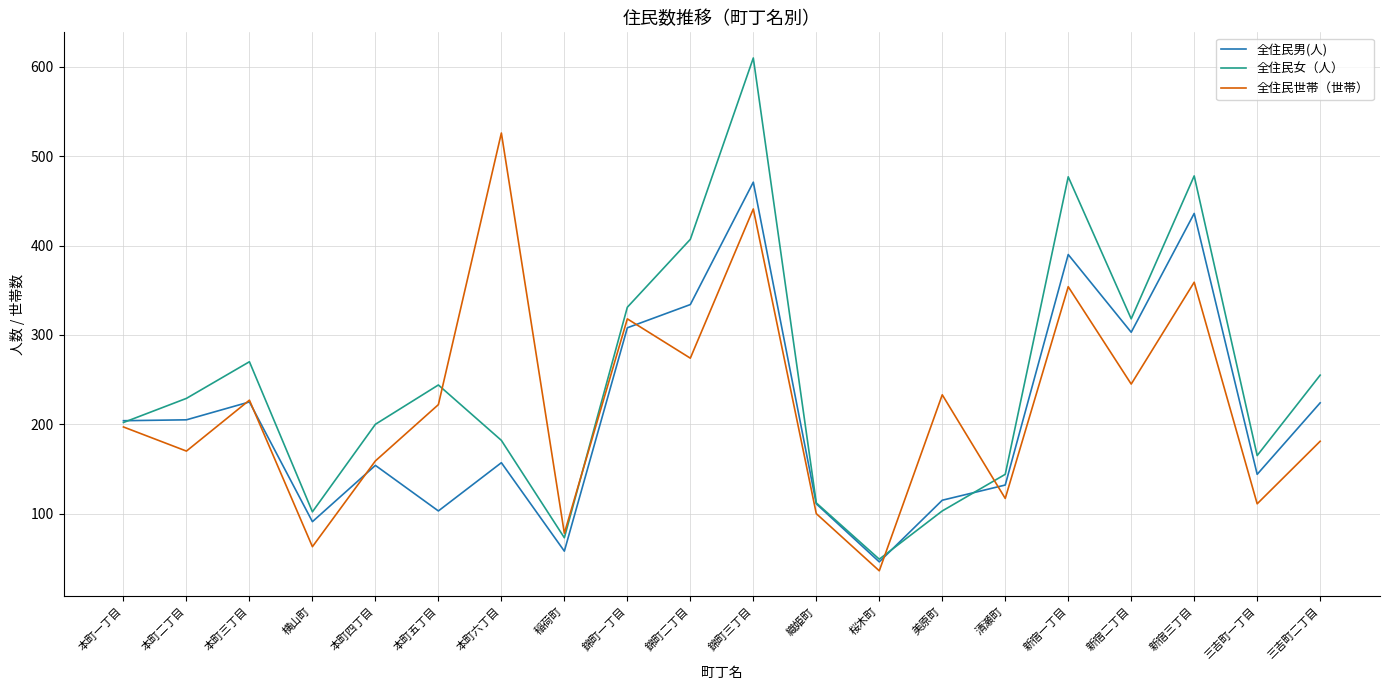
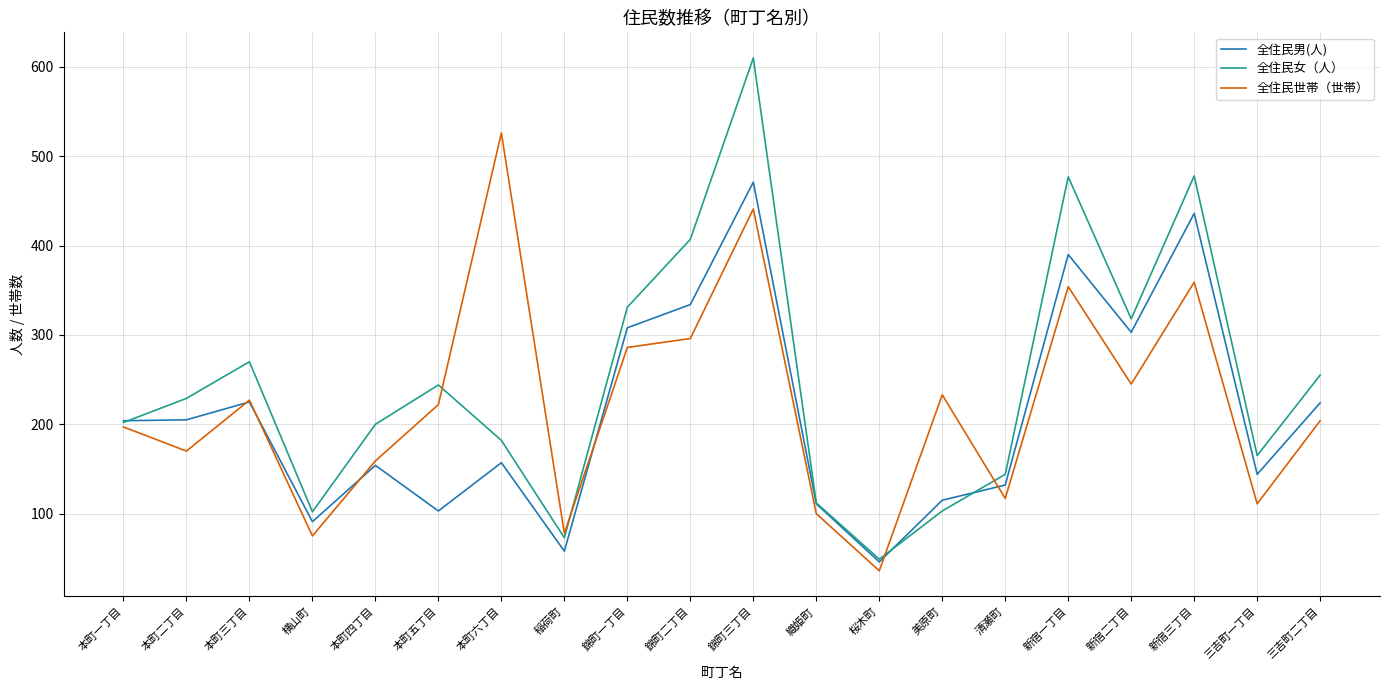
全住民世帯（世帯）, 横山町: 60 -> 80
全住民世帯（世帯）, 錦町一丁目: 320 -> 290
全住民世帯（世帯）, 錦町二丁目: 270 -> 300
全住民世帯（世帯）, 三吉町二丁目: 180 -> 200
